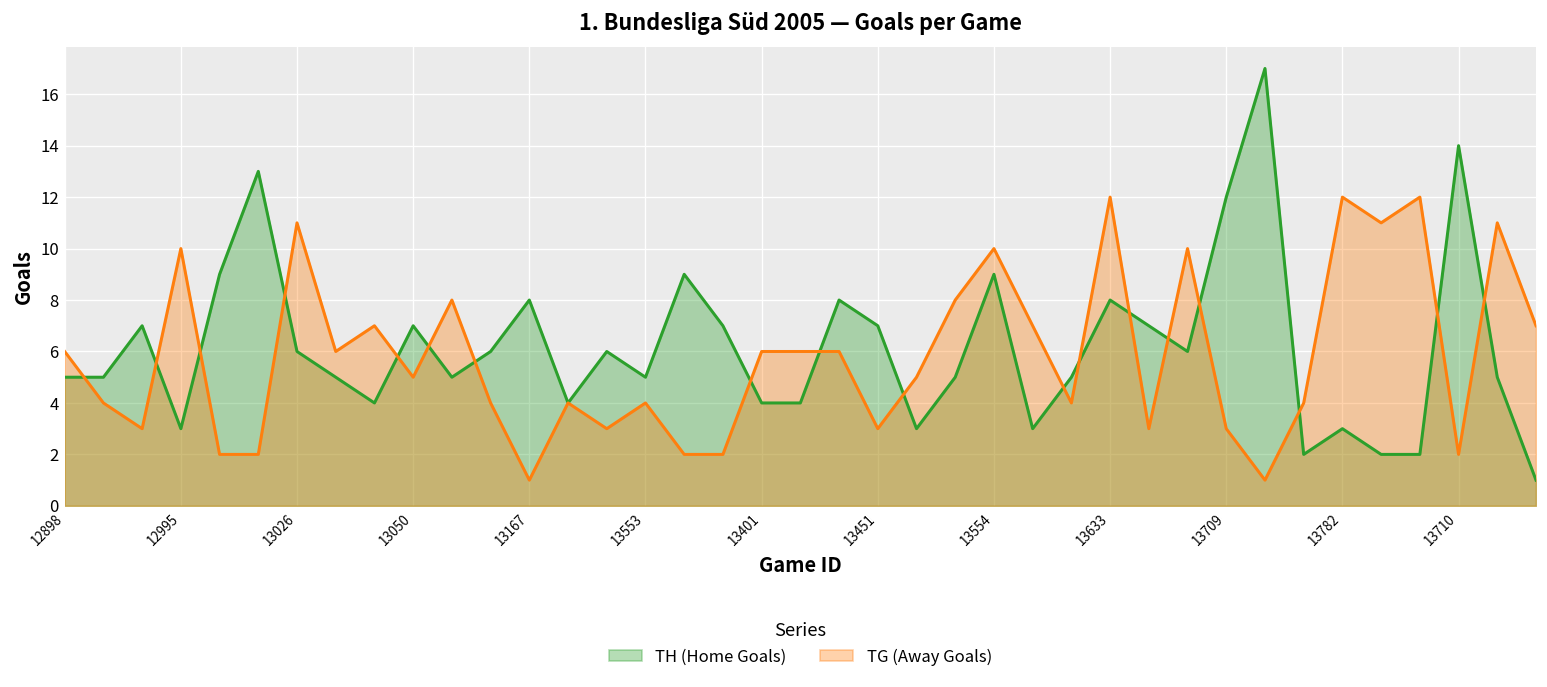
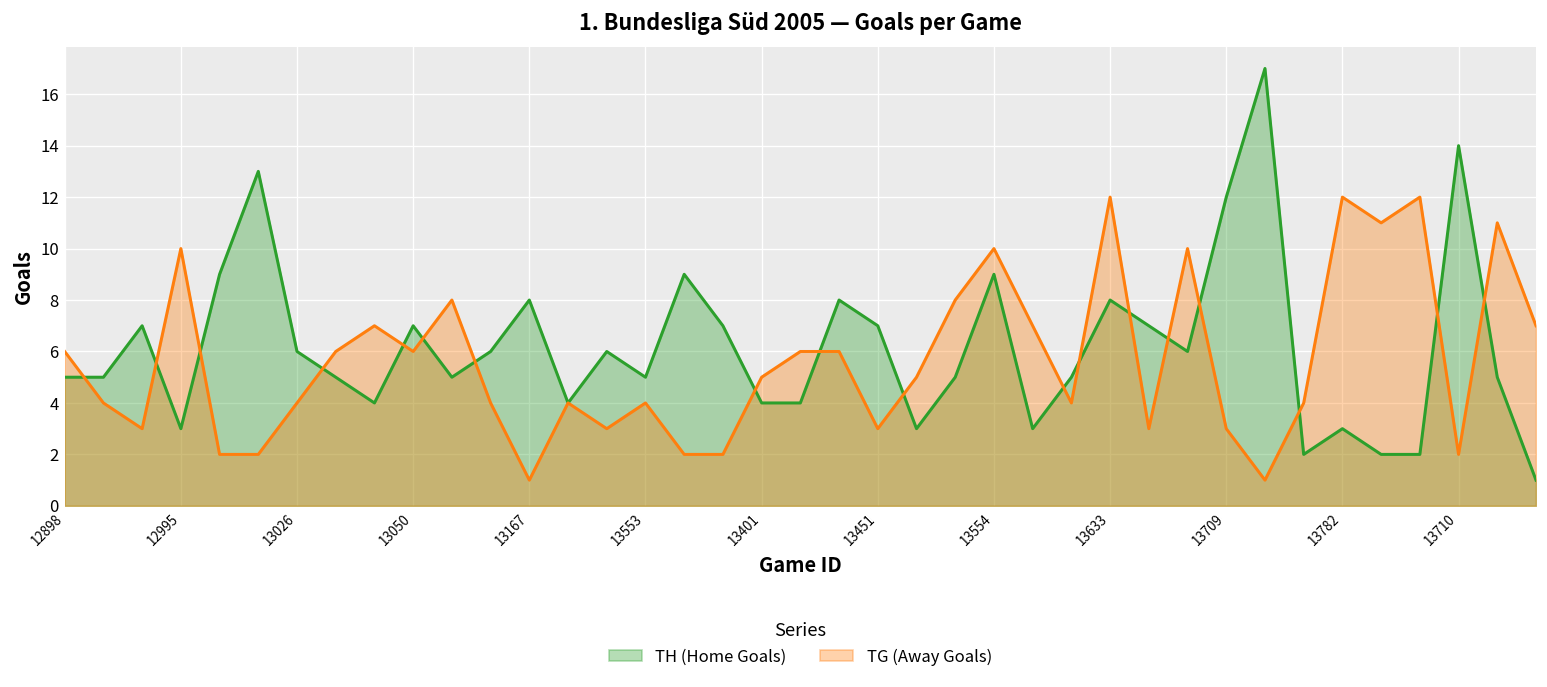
TG (Away Goals), 13026: 11 -> 4
TG (Away Goals), 13050: 5 -> 6
TG (Away Goals), 13401: 6 -> 5
